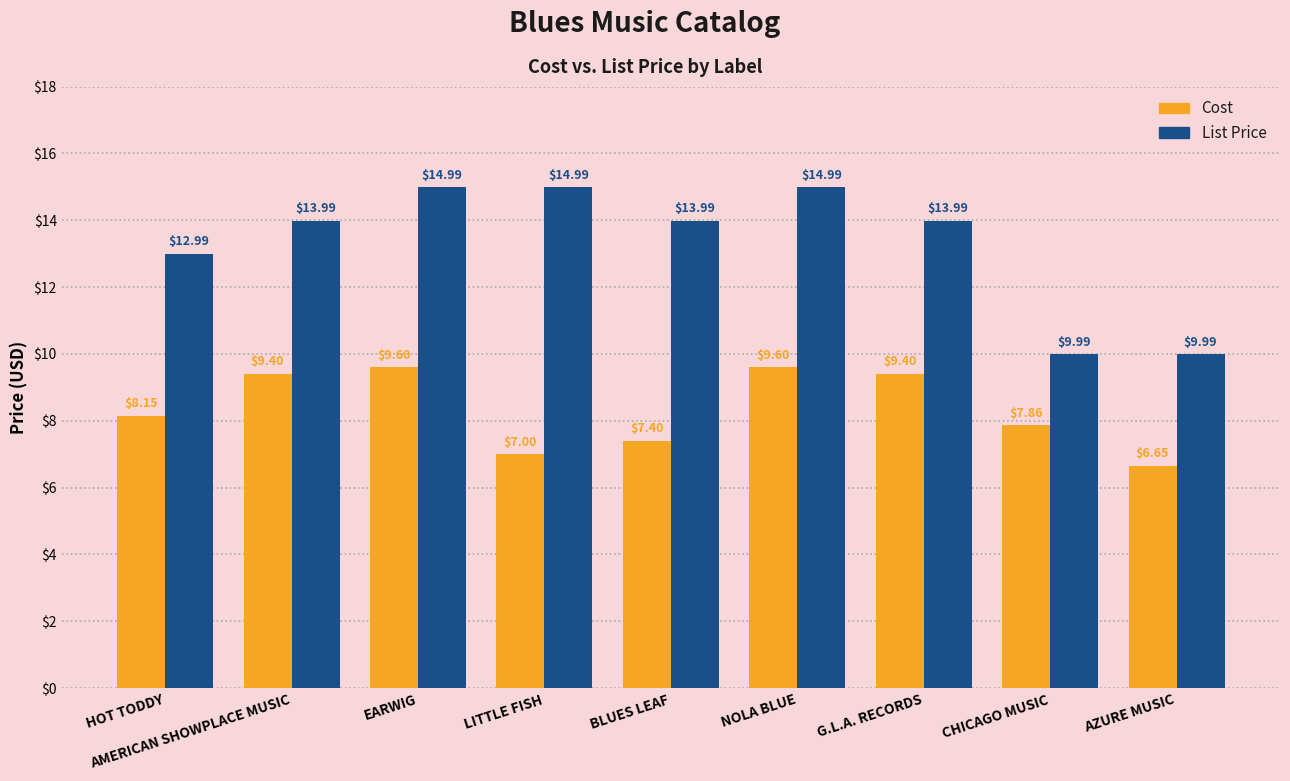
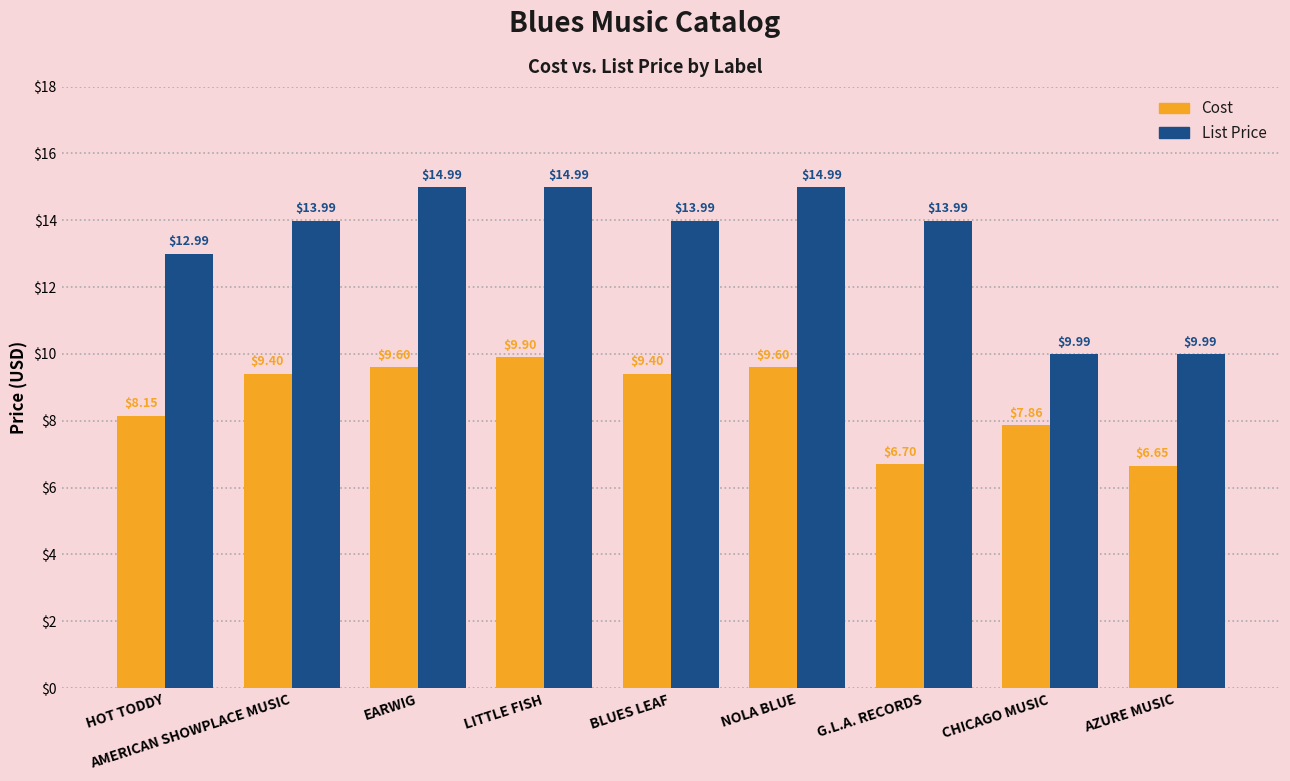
Cost, LITTLE FISH: $7.00 -> $9.90
Cost, BLUES LEAF: $7.40 -> $9.40
Cost, G.L.A. RECORDS: $9.40 -> $6.70
